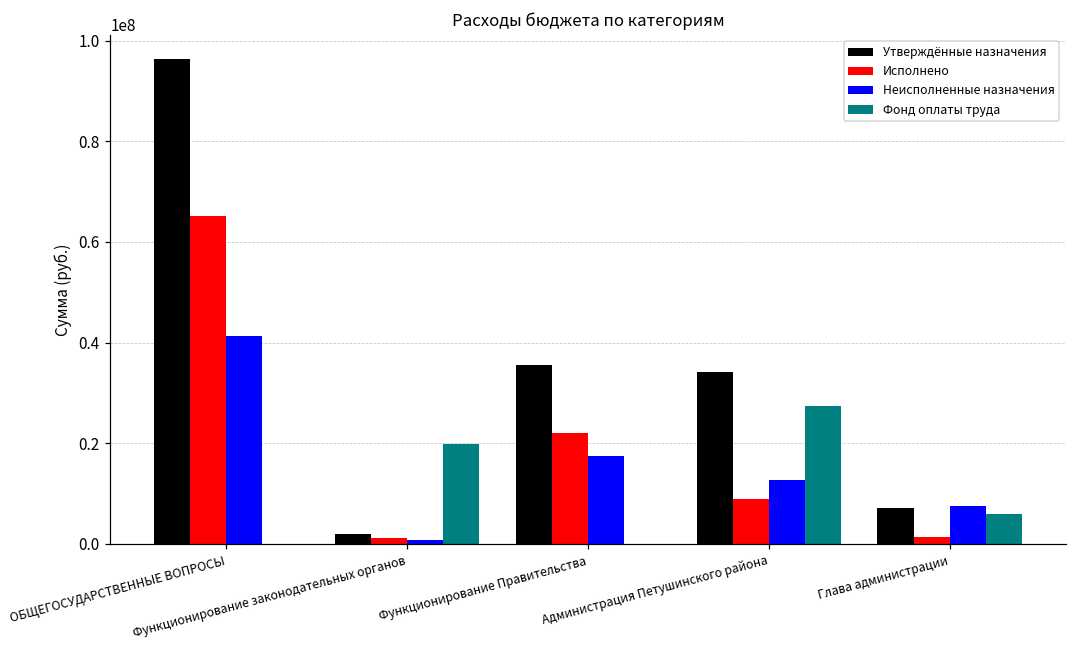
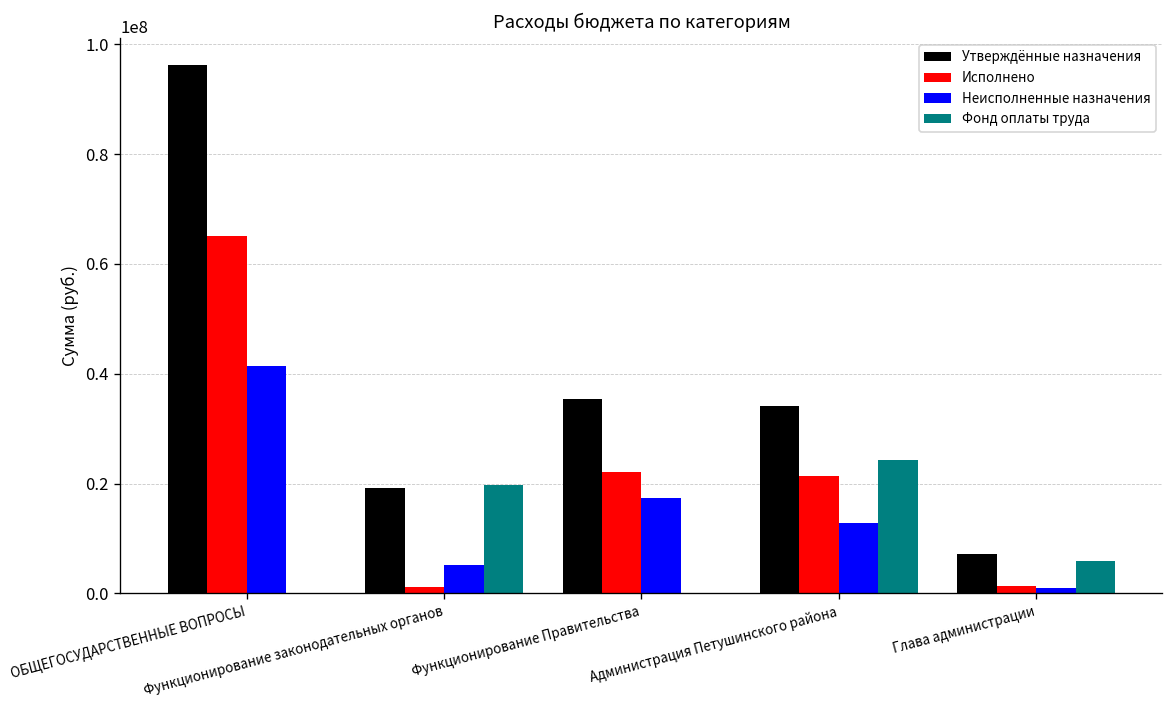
Утверждённые назначения, Функционирование законодательных органов: 2000000 -> 19000000
Неисполненные назначения, Функционирование законодательных органов: 1000000 -> 5000000
Исполнено, Администрация Петушинского района: 9000000 -> 21000000
Фонд оплаты труда, Администрация Петушинского района: 27000000 -> 24000000
Неисполненные назначения, Глава администрации: 8000000 -> 1000000
